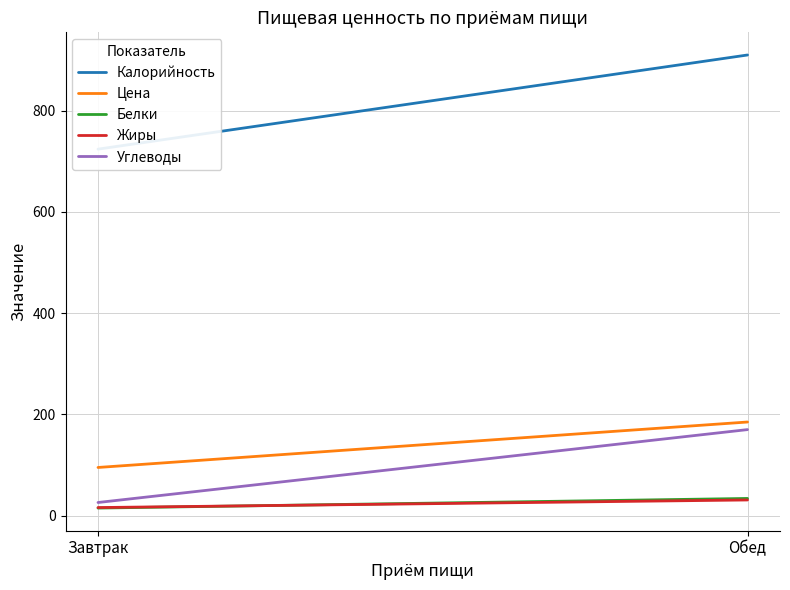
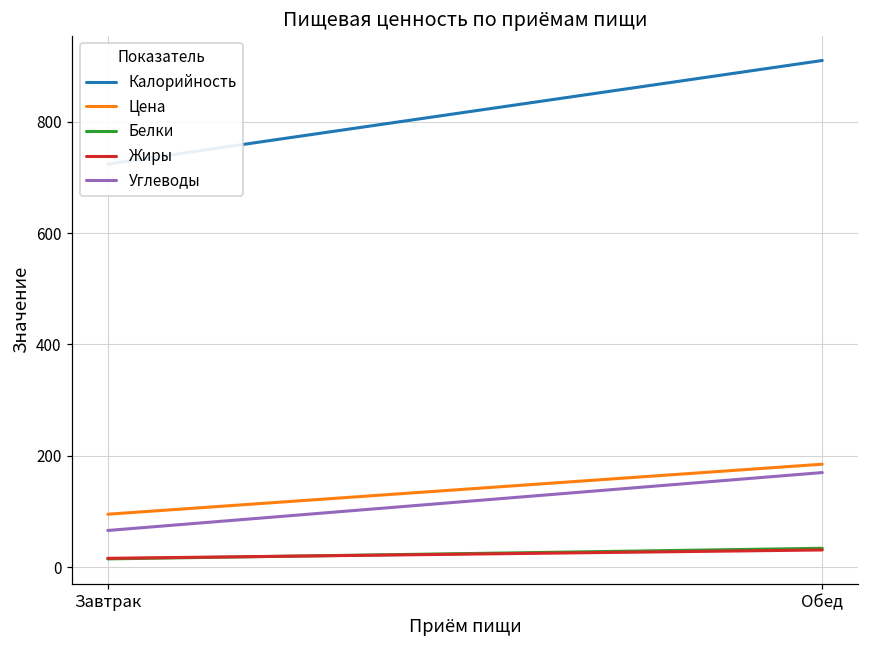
Углеводы, Завтрак: 30 -> 70
